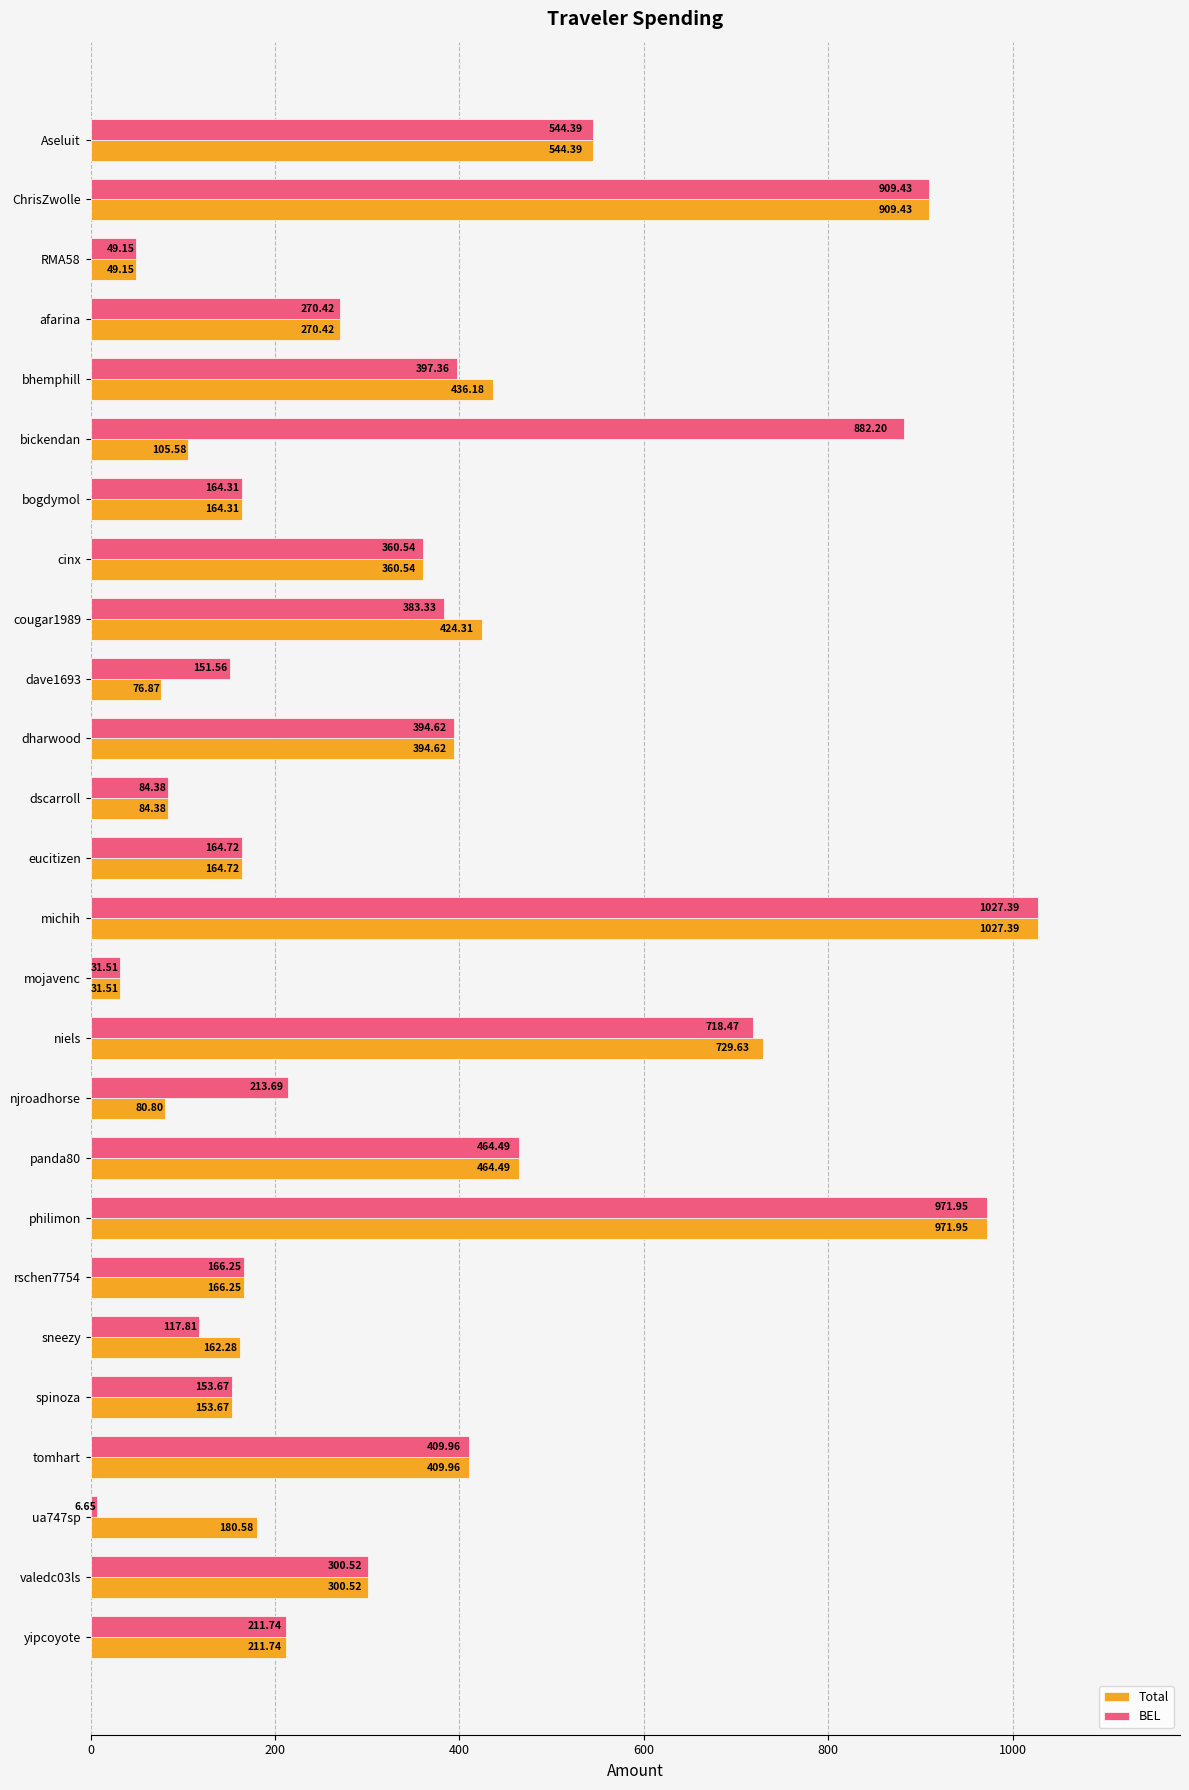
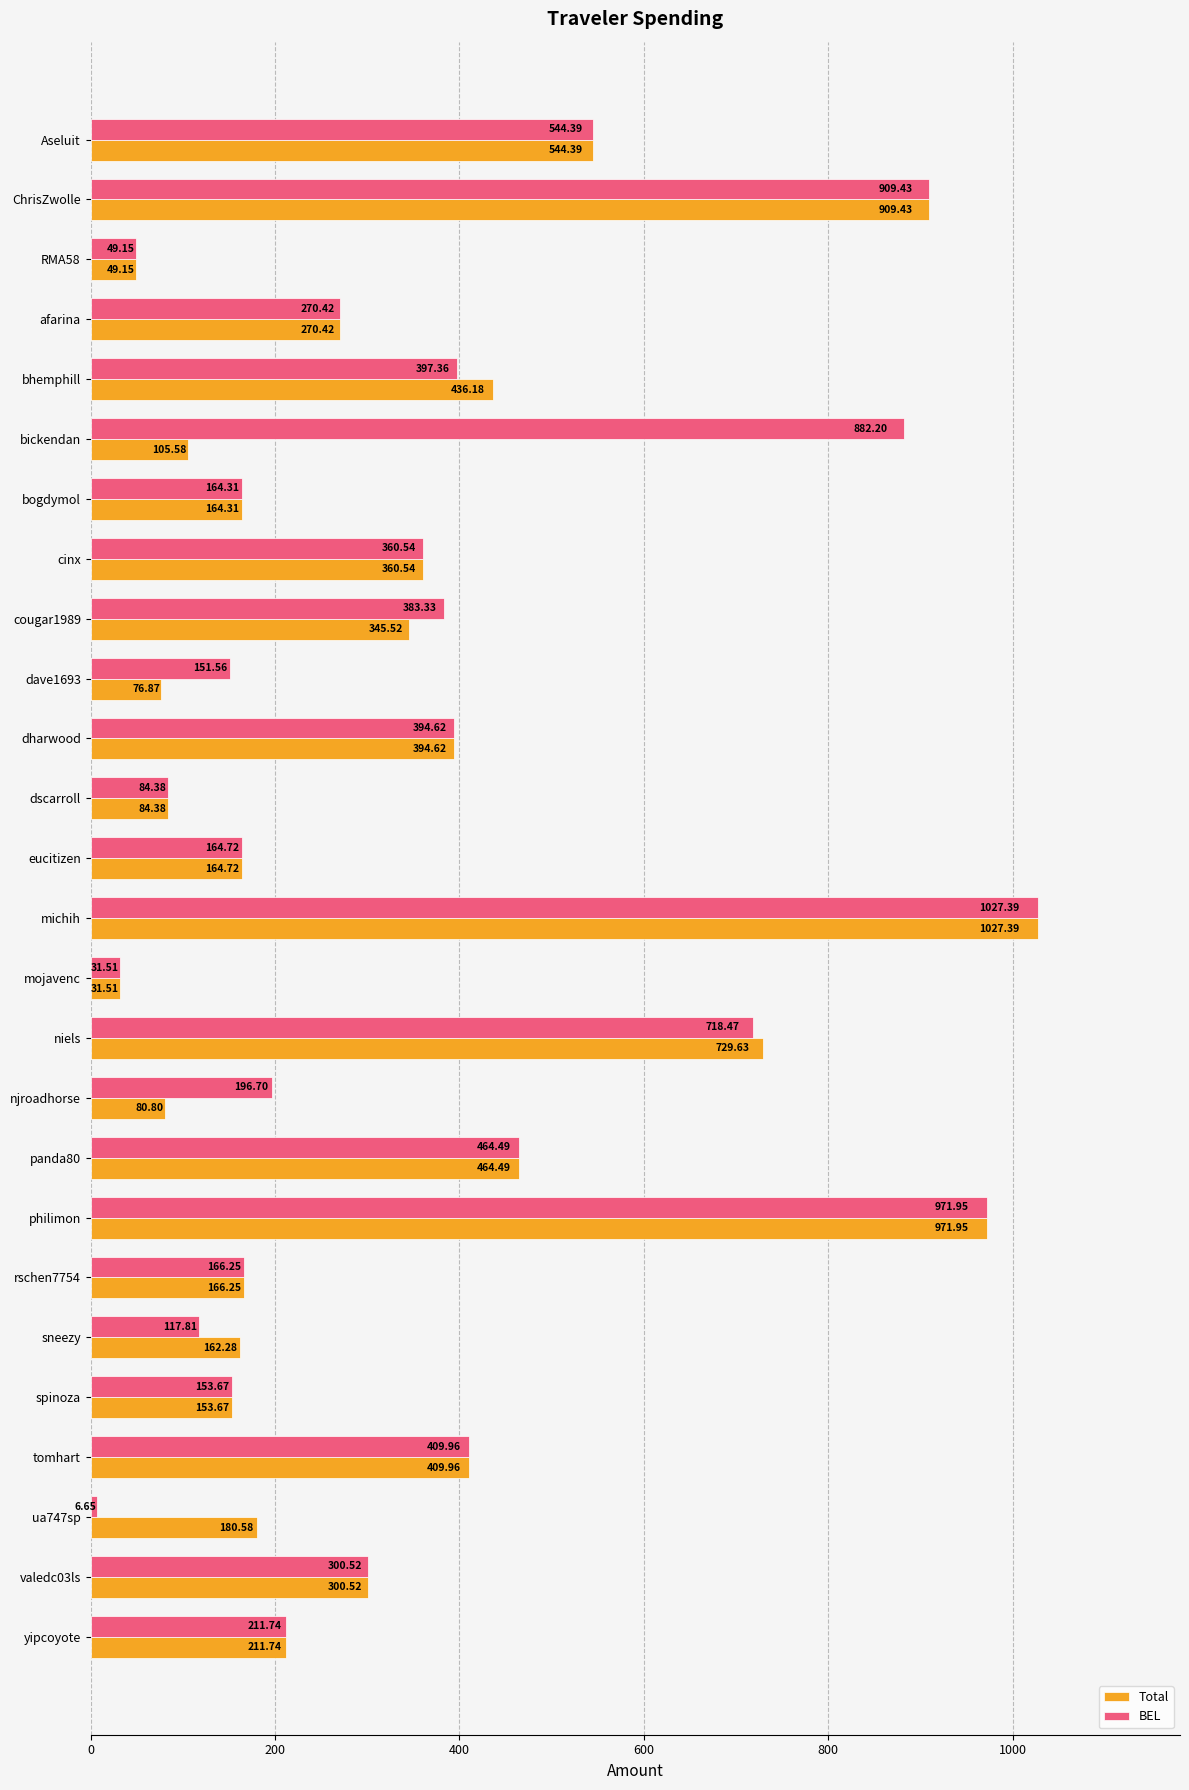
Total, cougar1989: 424.31 -> 345.52
BEL, njroadhorse: 213.69 -> 196.70
